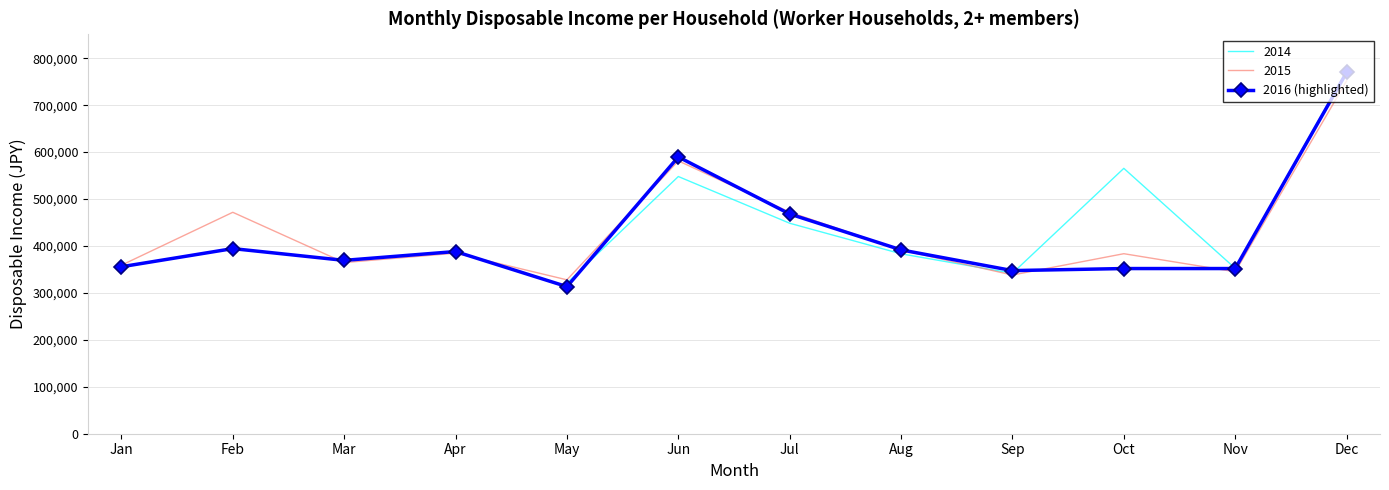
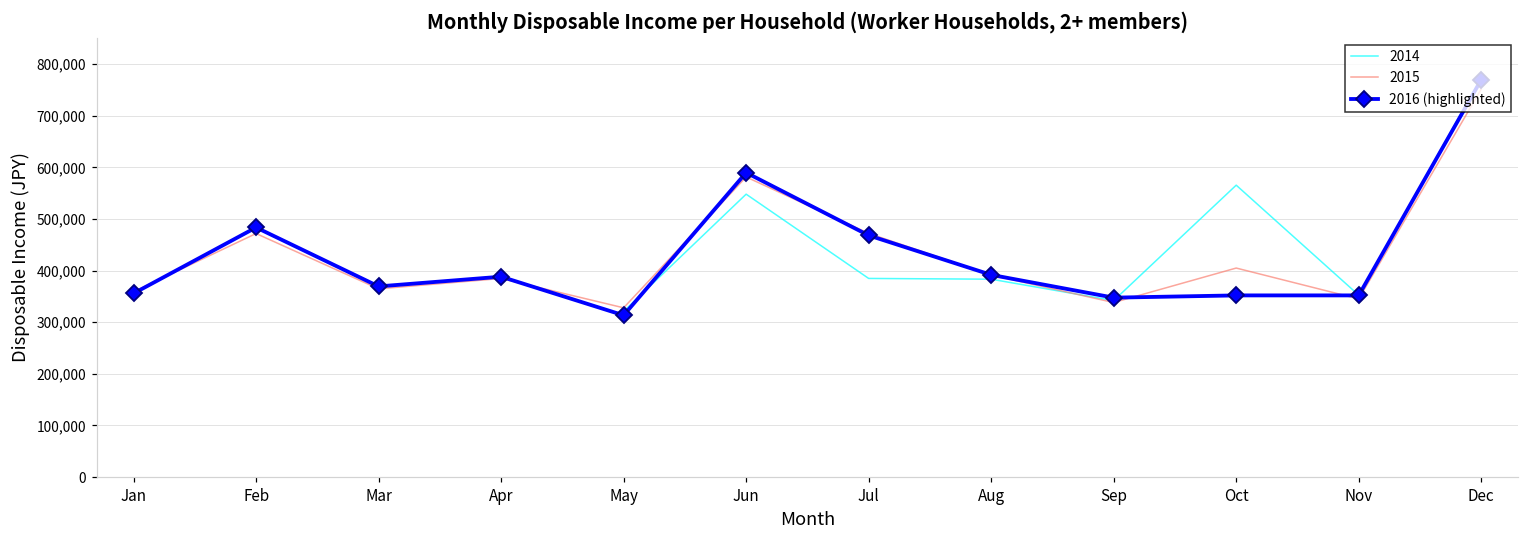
2016 (highlighted), Feb: 390,000 -> 480,000
2014, Jul: 450,000 -> 380,000
2015, Oct: 380,000 -> 400,000
